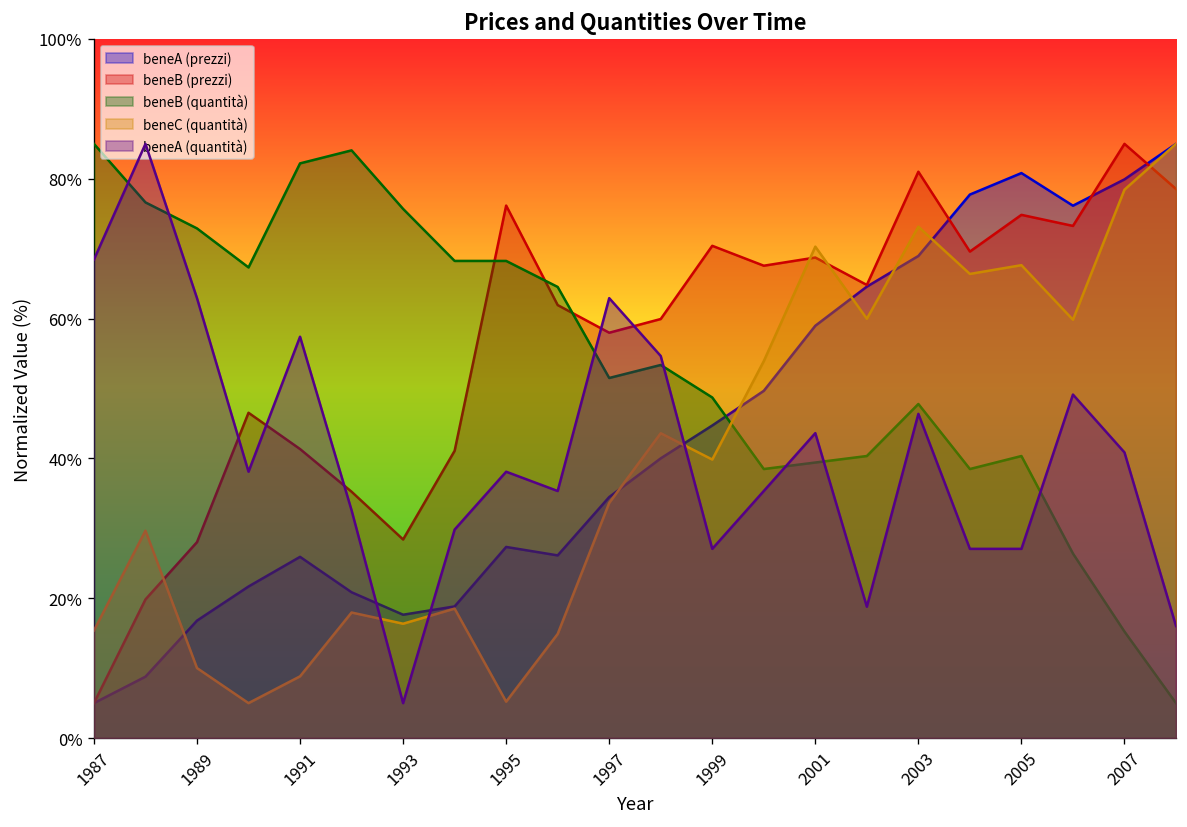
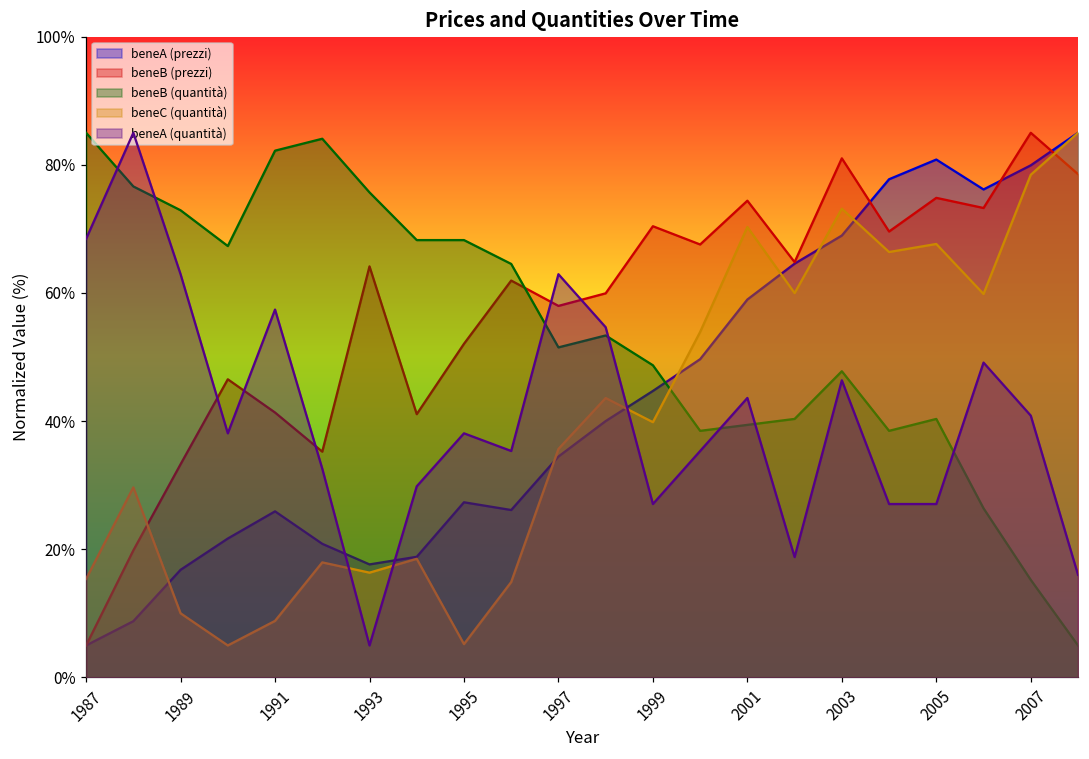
beneB (prezzi), 1989: 28% -> 33%
beneB (prezzi), 1993: 28% -> 64%
beneB (prezzi), 1995: 76% -> 52%
beneC (quantità), 1997: 34% -> 36%
beneB (prezzi), 2001: 69% -> 74%
